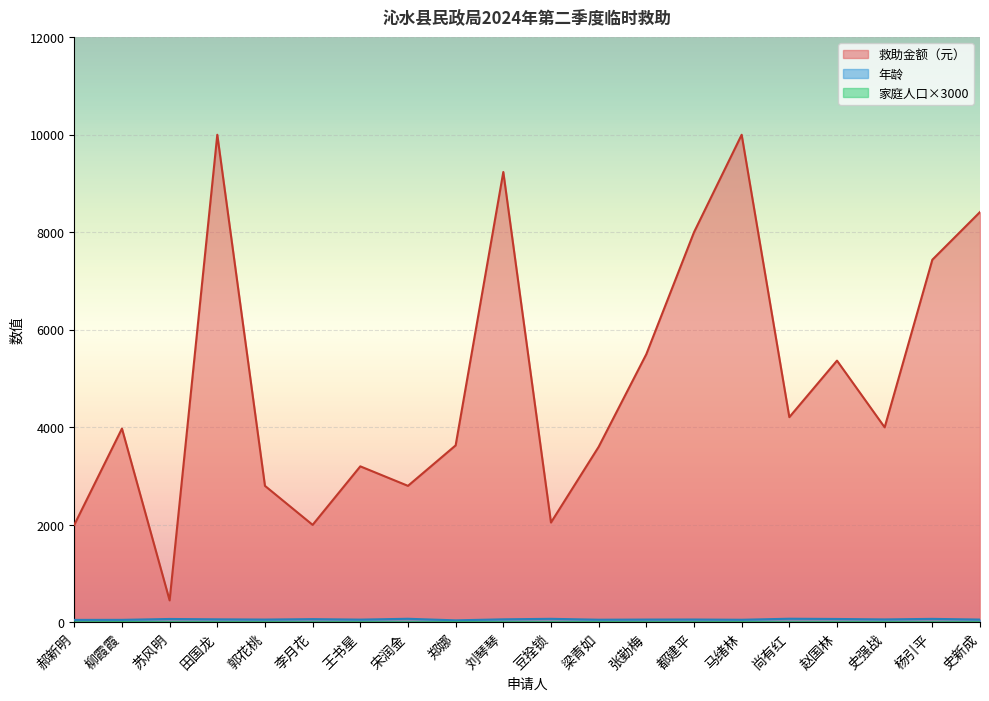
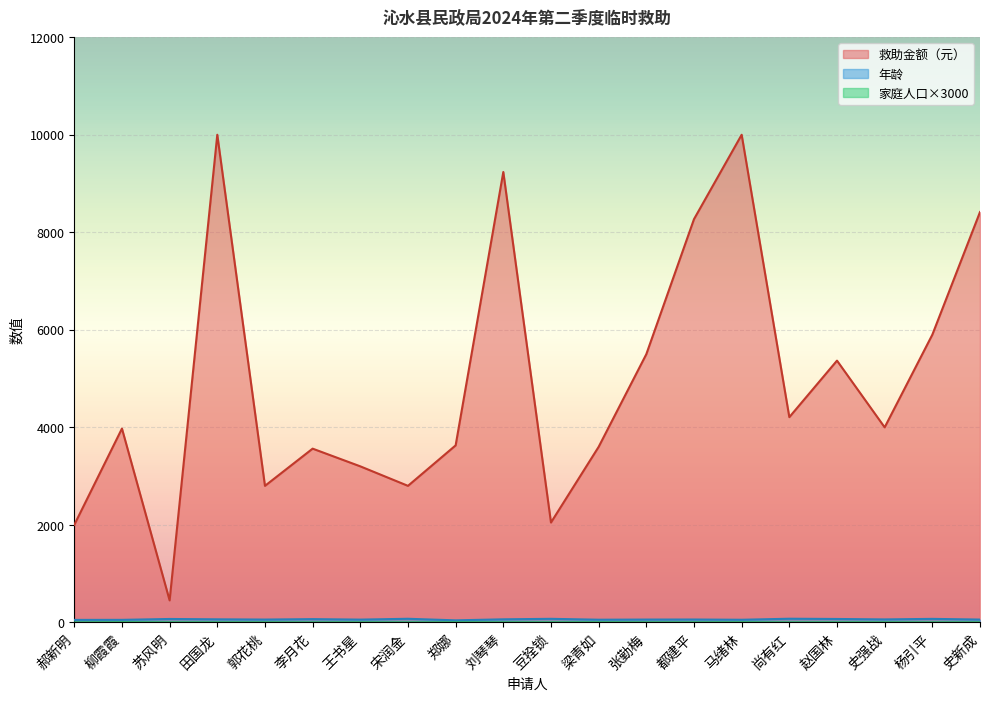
救助金额（元）, 李月花: 2000 -> 3600
救助金额（元）, 都建平: 8000 -> 8300
救助金额（元）, 杨引平: 7400 -> 5900
